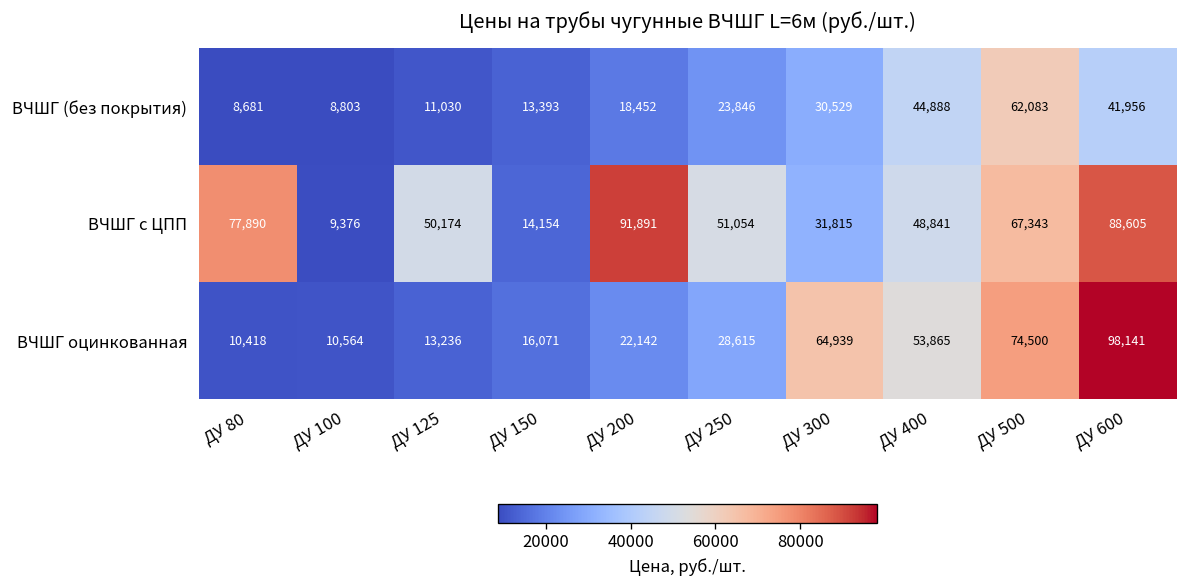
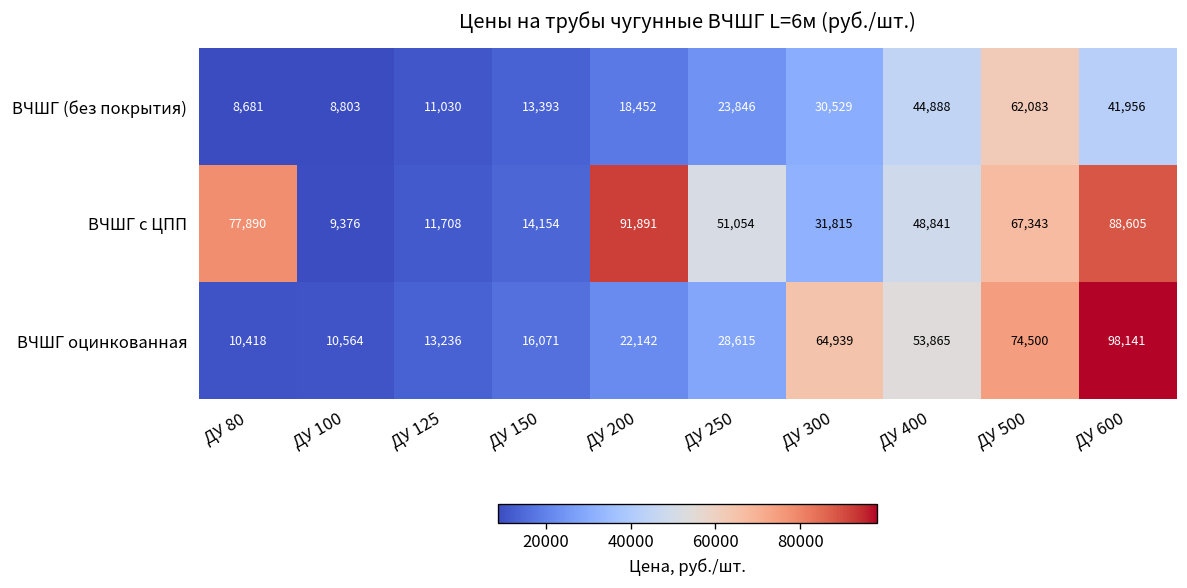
ВЧШГ с ЦПП, ДУ 125: 50,174 -> 11,708
